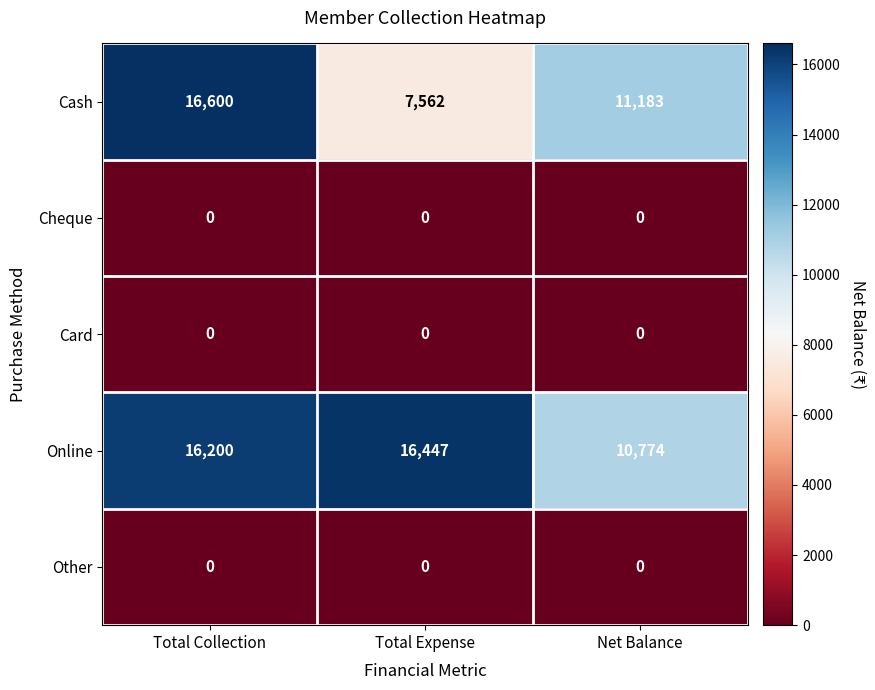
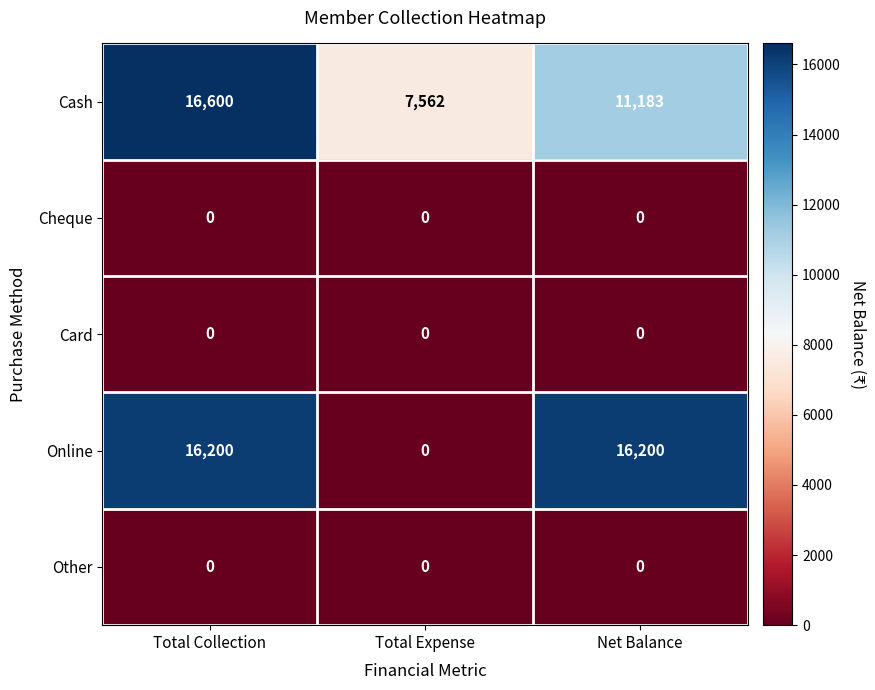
Online, Total Expense: 16,447 -> 0
Online, Net Balance: 10,774 -> 16,200
